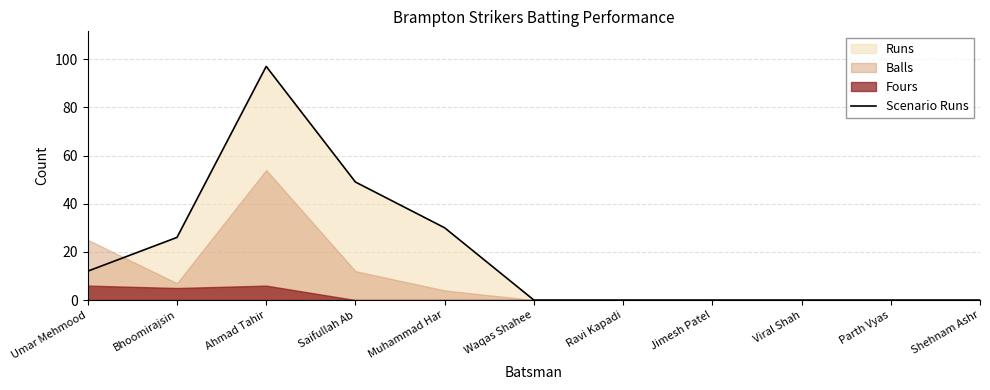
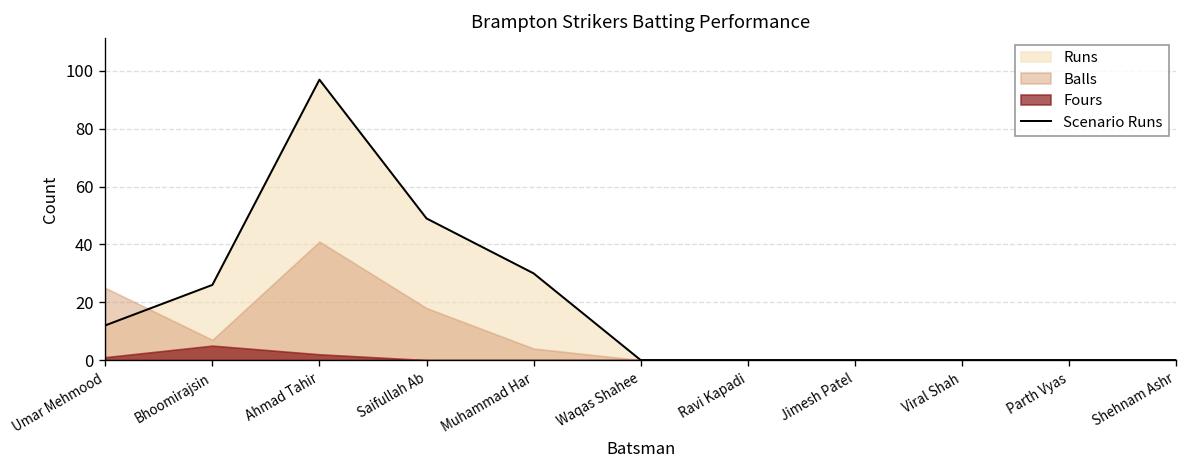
Fours, Umar Mehmood: 6 -> 1
Balls, Ahmad Tahir: 54 -> 41
Fours, Ahmad Tahir: 6 -> 2
Balls, Saifullah Ab: 12 -> 18
